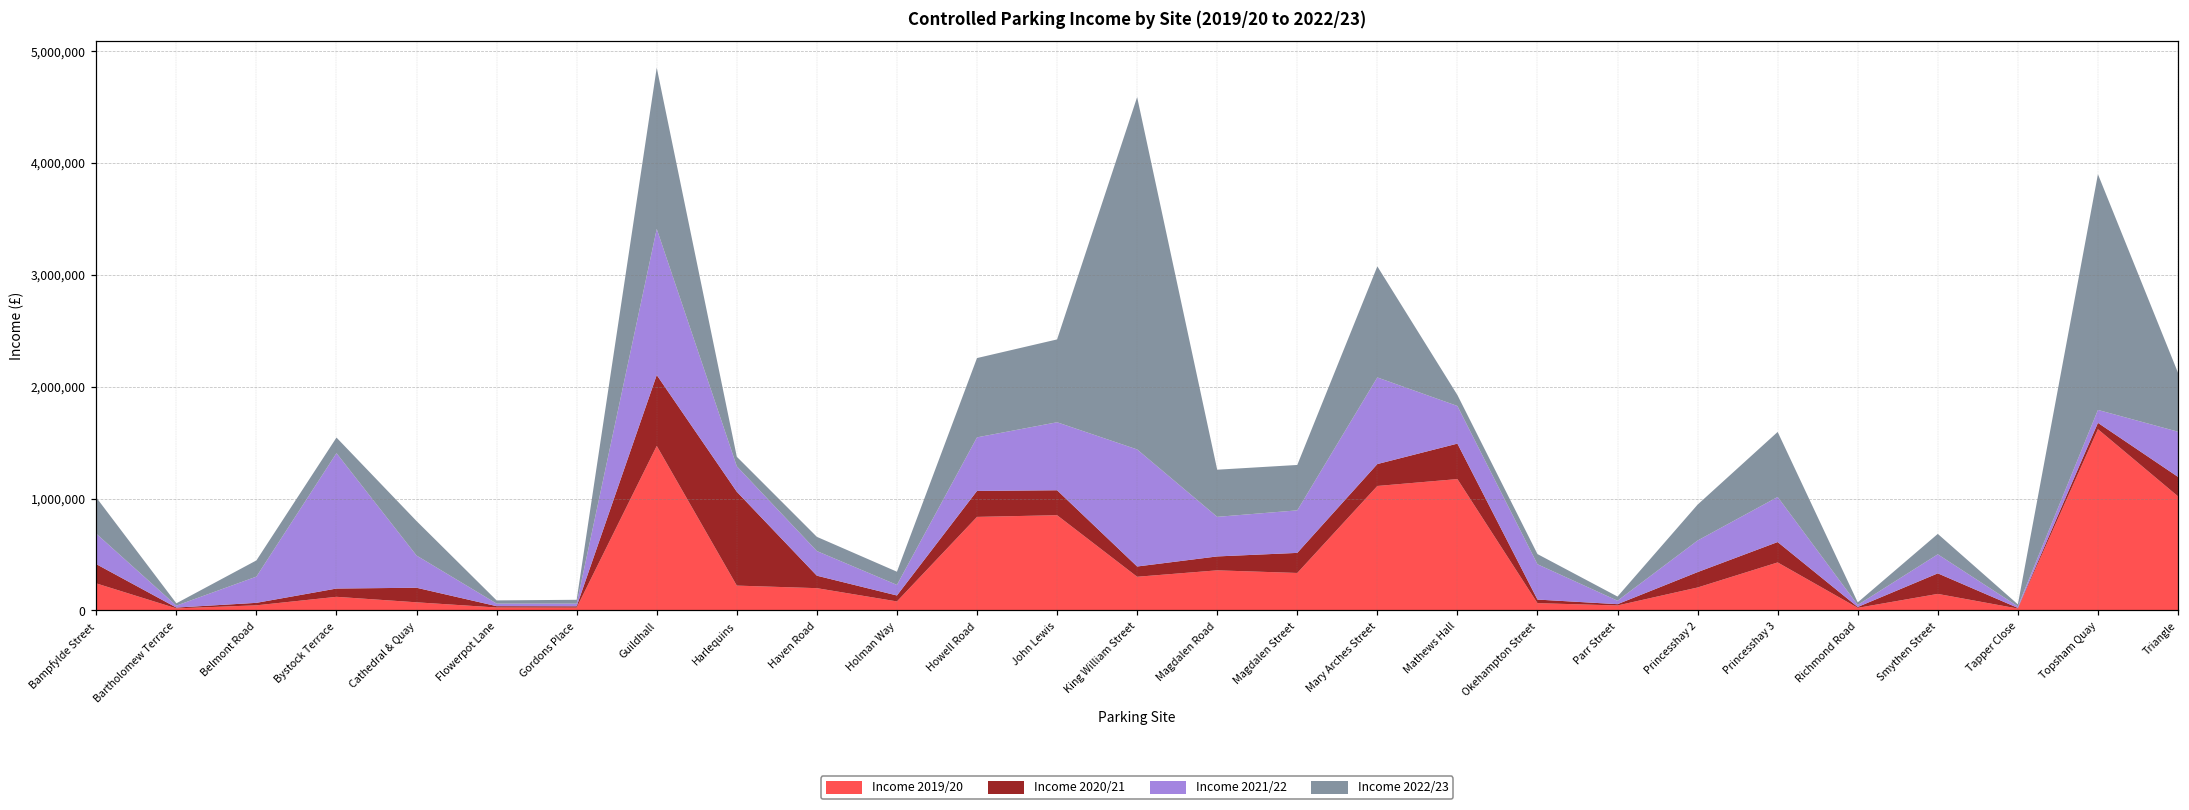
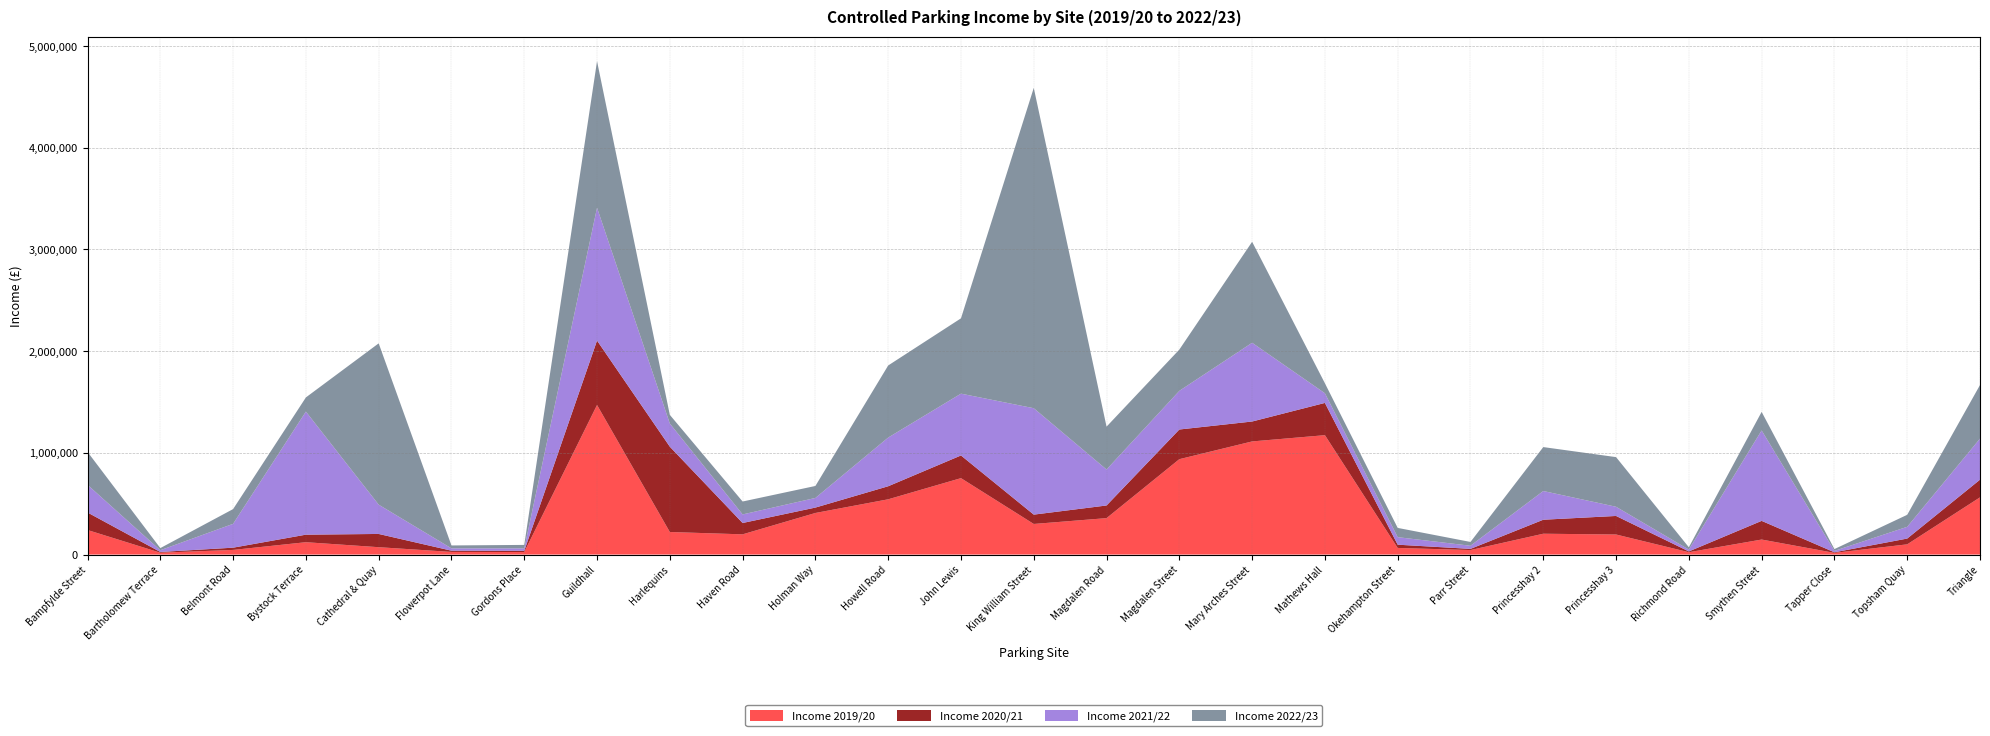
Income 2022/23, Cathedral & Quay: 310,000 -> 1,590,000
Income 2021/22, Haven Road: 220,000 -> 80,000
Income 2019/20, Holman Way: 80,000 -> 410,000
Income 2019/20, Howell Road: 840,000 -> 540,000
Income 2020/21, Howell Road: 230,000 -> 130,000
Income 2019/20, John Lewis: 850,000 -> 750,000
Income 2019/20, Magdalen Street: 330,000 -> 940,000
Income 2020/21, Magdalen Street: 180,000 -> 290,000
Income 2021/22, Mathews Hall: 340,000 -> 100,000
Income 2021/22, Okehampton Street: 320,000 -> 70,000
Income 2022/23, Princesshay 2: 320,000 -> 430,000
Income 2019/20, Princesshay 3: 430,000 -> 200,000
Income 2021/22, Princesshay 3: 400,000 -> 90,000
Income 2022/23, Princesshay 3: 580,000 -> 490,000
Income 2021/22, Smythen Street: 170,000 -> 890,000
Income 2019/20, Topsham Quay: 1,620,000 -> 100,000
Income 2022/23, Topsham Quay: 2,110,000 -> 120,000
Income 2019/20, Triangle: 1,020,000 -> 560,000
